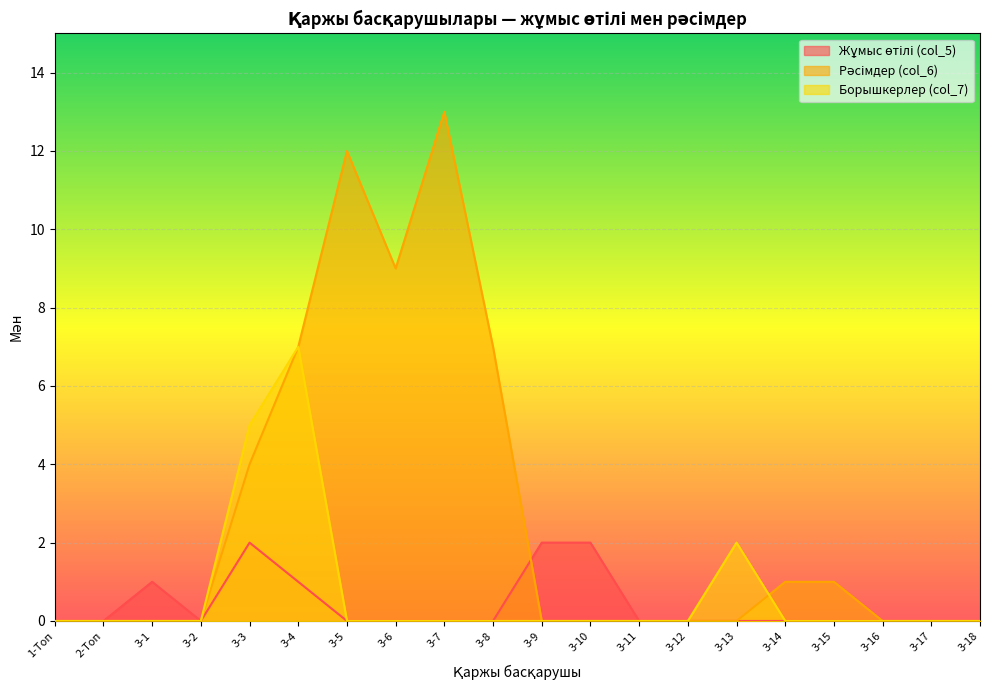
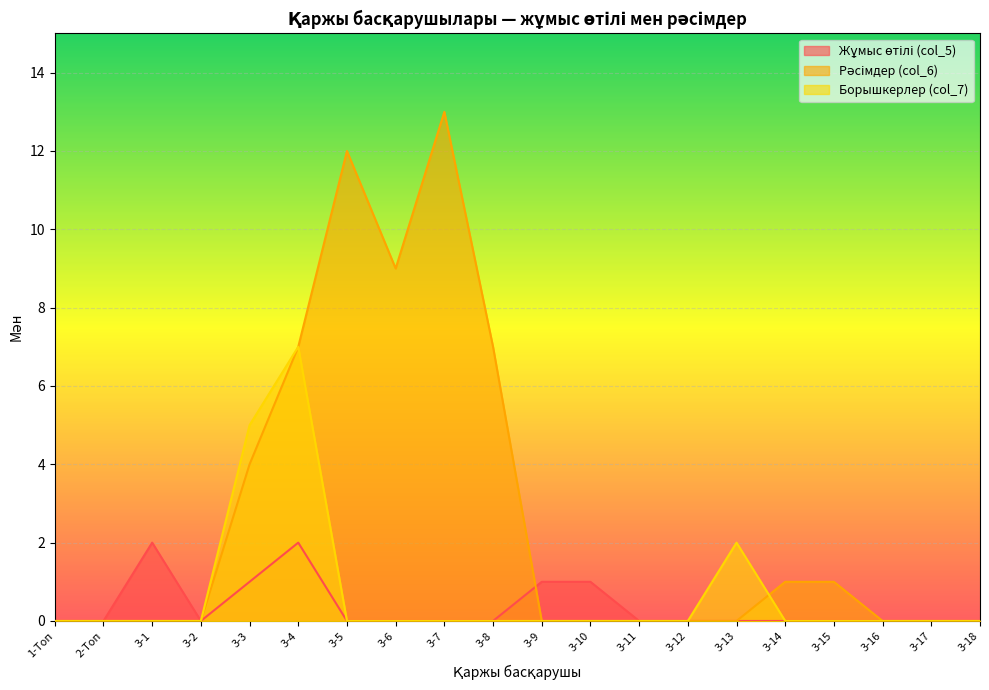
Жұмыс өтілі (col_5), 3-1: 1 -> 2
Жұмыс өтілі (col_5), 3-3: 2 -> 1
Жұмыс өтілі (col_5), 3-4: 1 -> 2
Жұмыс өтілі (col_5), 3-9: 2 -> 1
Жұмыс өтілі (col_5), 3-10: 2 -> 1
